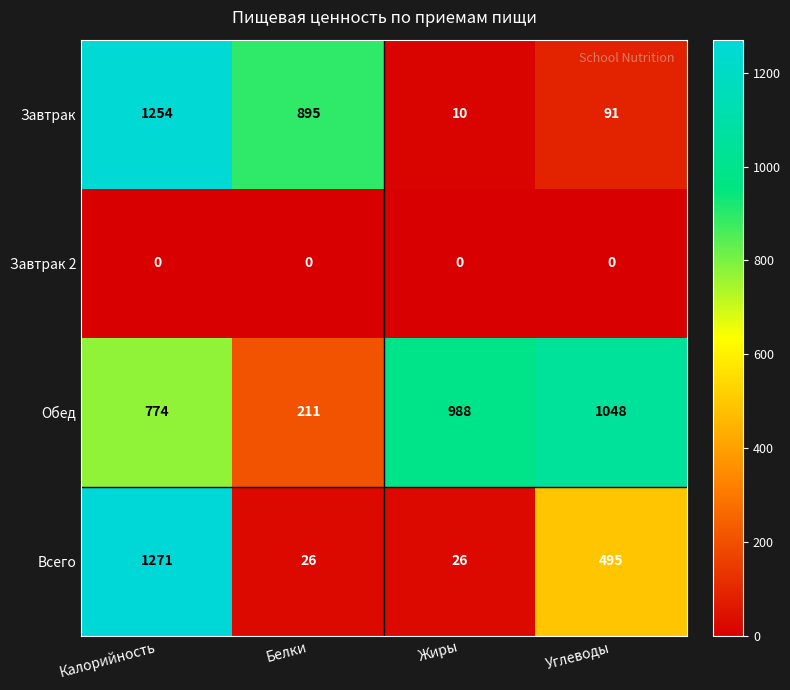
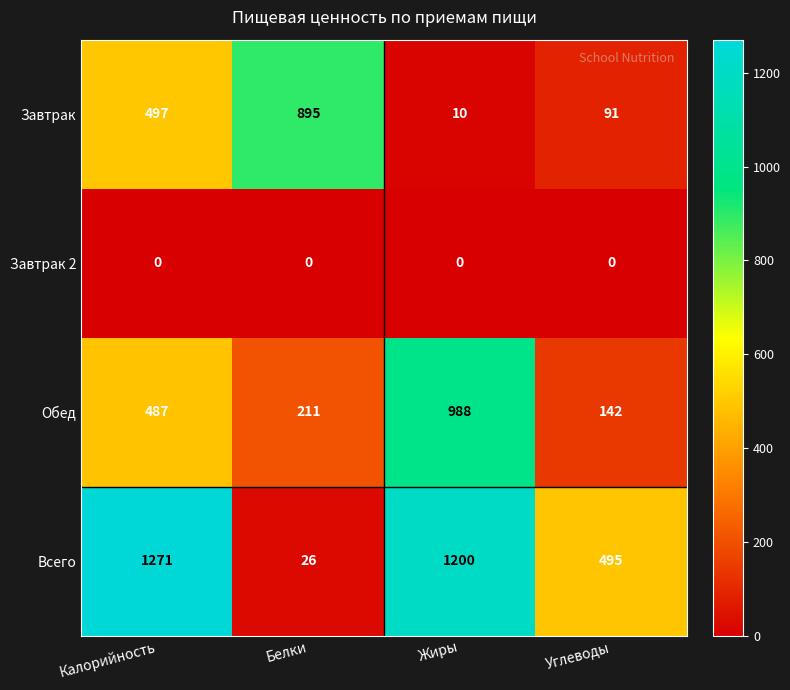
Завтрак, Калорийность: 1254 -> 497
Обед, Калорийность: 774 -> 487
Обед, Углеводы: 1048 -> 142
Всего, Жиры: 26 -> 1200
